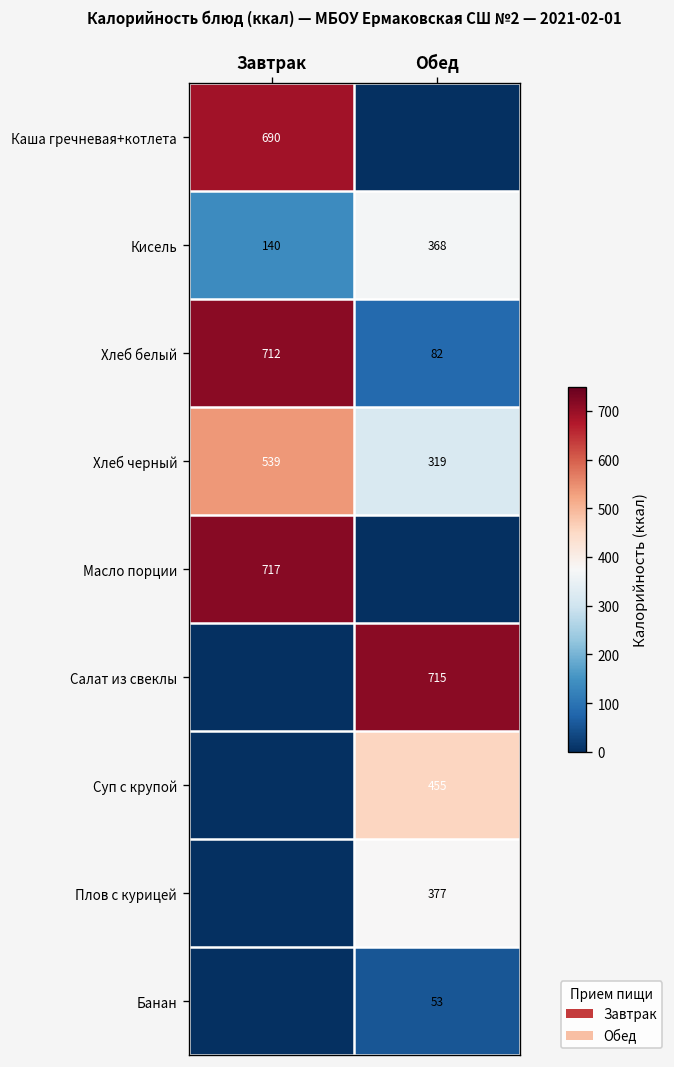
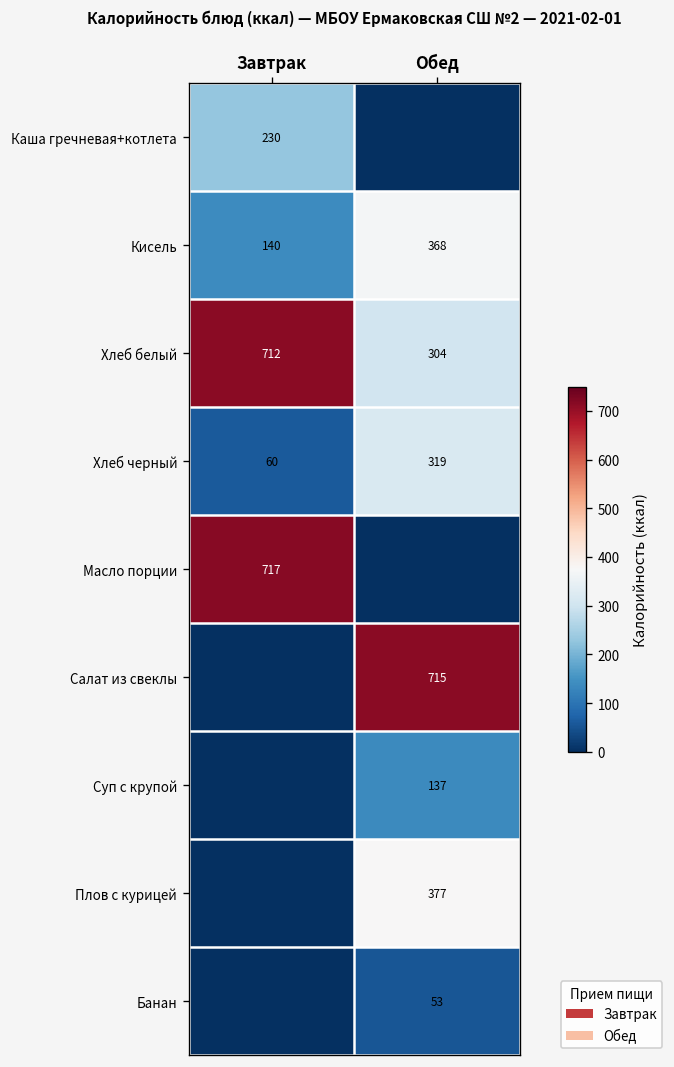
Каша гречневая+котлета, Завтрак: 690 -> 230
Хлеб белый, Обед: 82 -> 304
Хлеб черный, Завтрак: 539 -> 60
Суп с крупой, Обед: 455 -> 137
